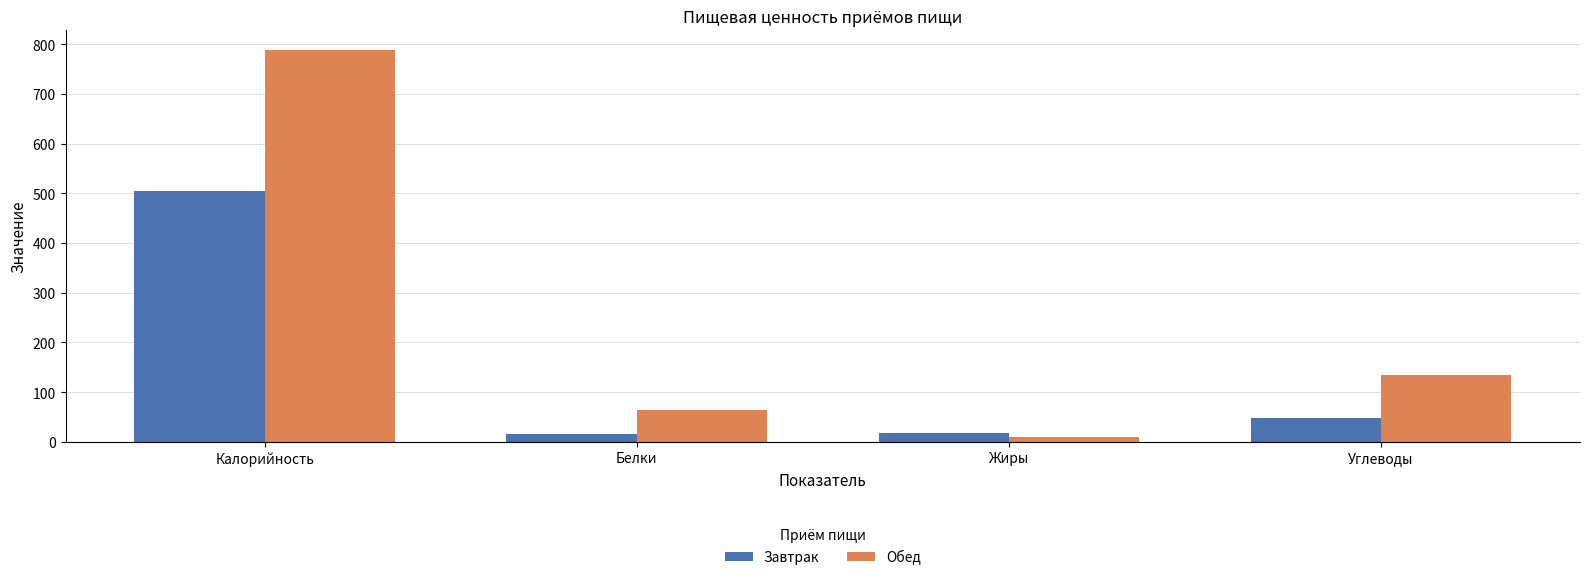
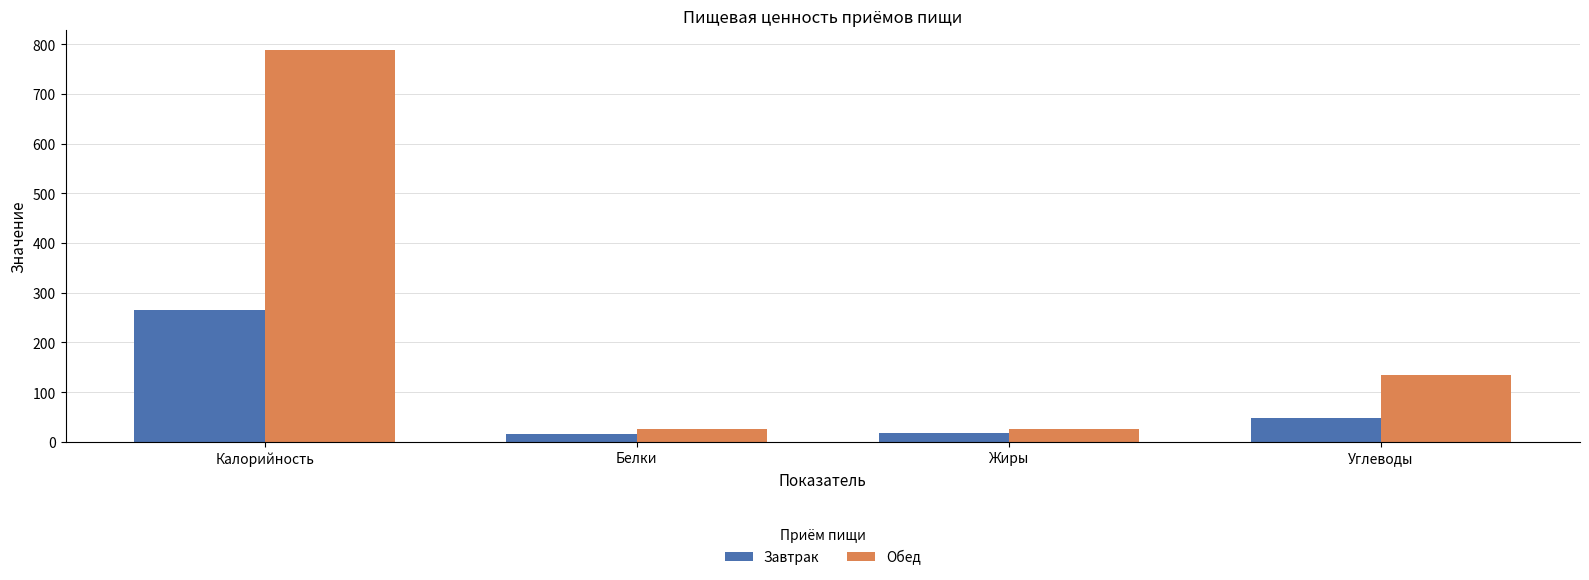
Завтрак, Калорийность: 500 -> 260
Обед, Белки: 60 -> 30
Обед, Жиры: 10 -> 30
